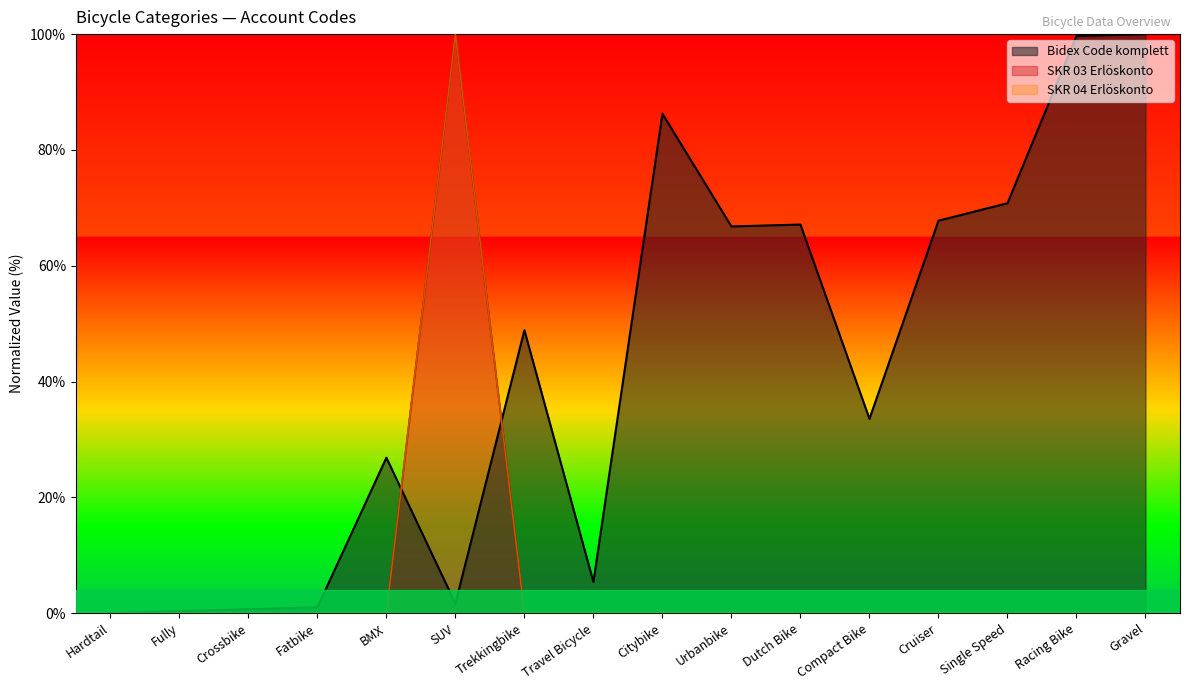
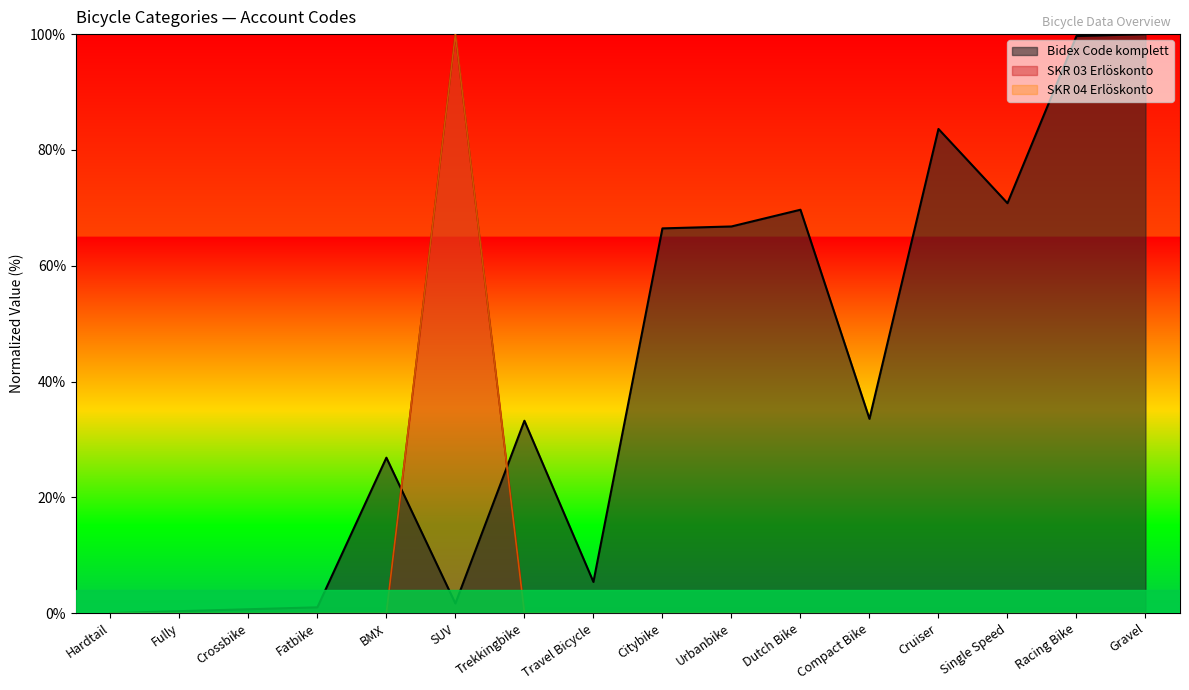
Bidex Code komplett, Trekkingbike: 49% -> 33%
Bidex Code komplett, Citybike: 86% -> 66%
Bidex Code komplett, Dutch Bike: 67% -> 70%
Bidex Code komplett, Cruiser: 68% -> 84%
